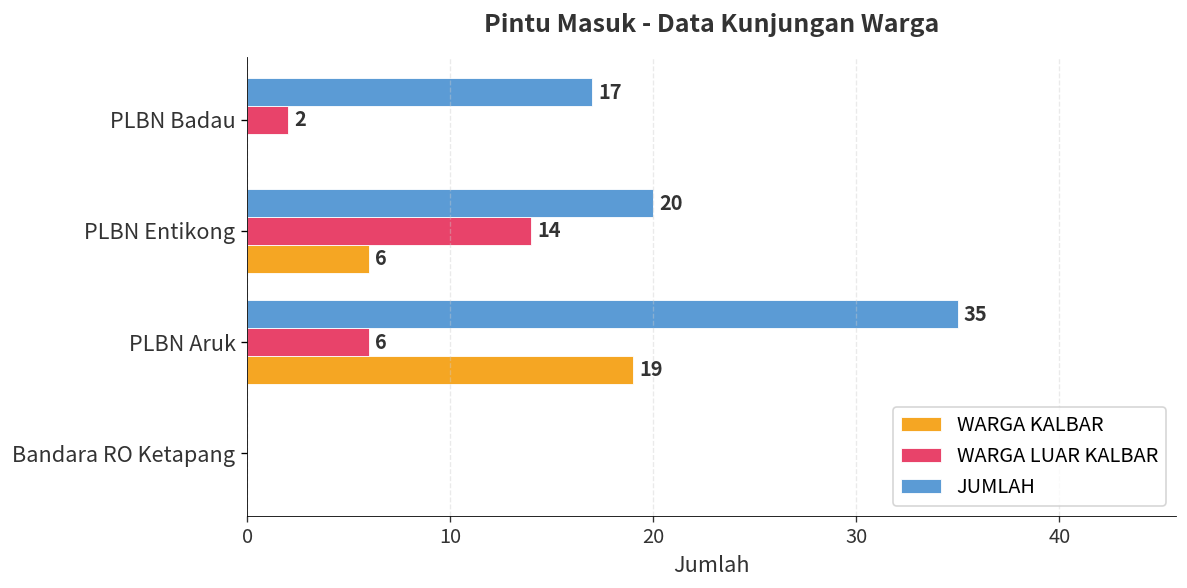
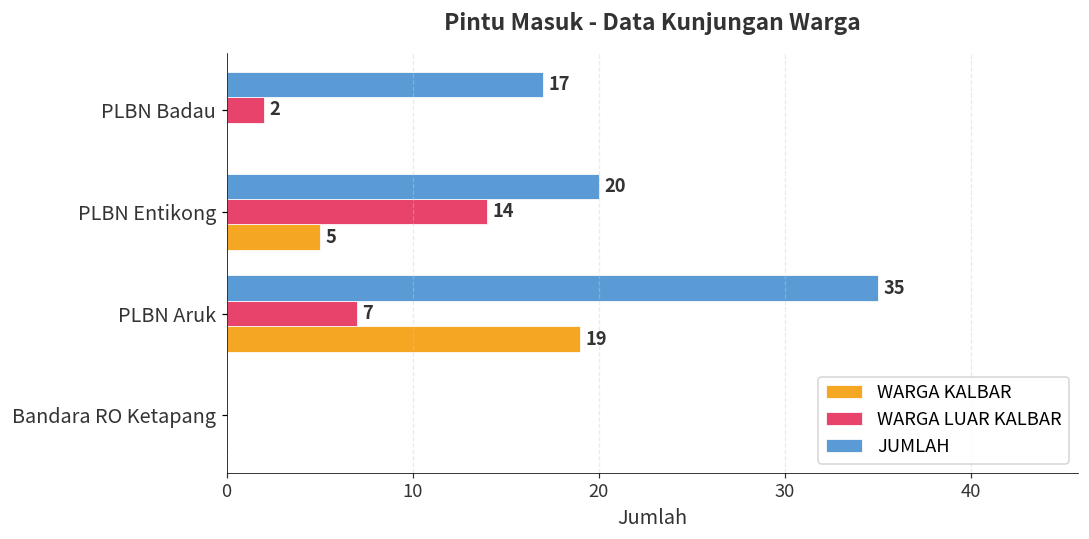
WARGA KALBAR, PLBN Entikong: 6 -> 5
WARGA LUAR KALBAR, PLBN Aruk: 6 -> 7
